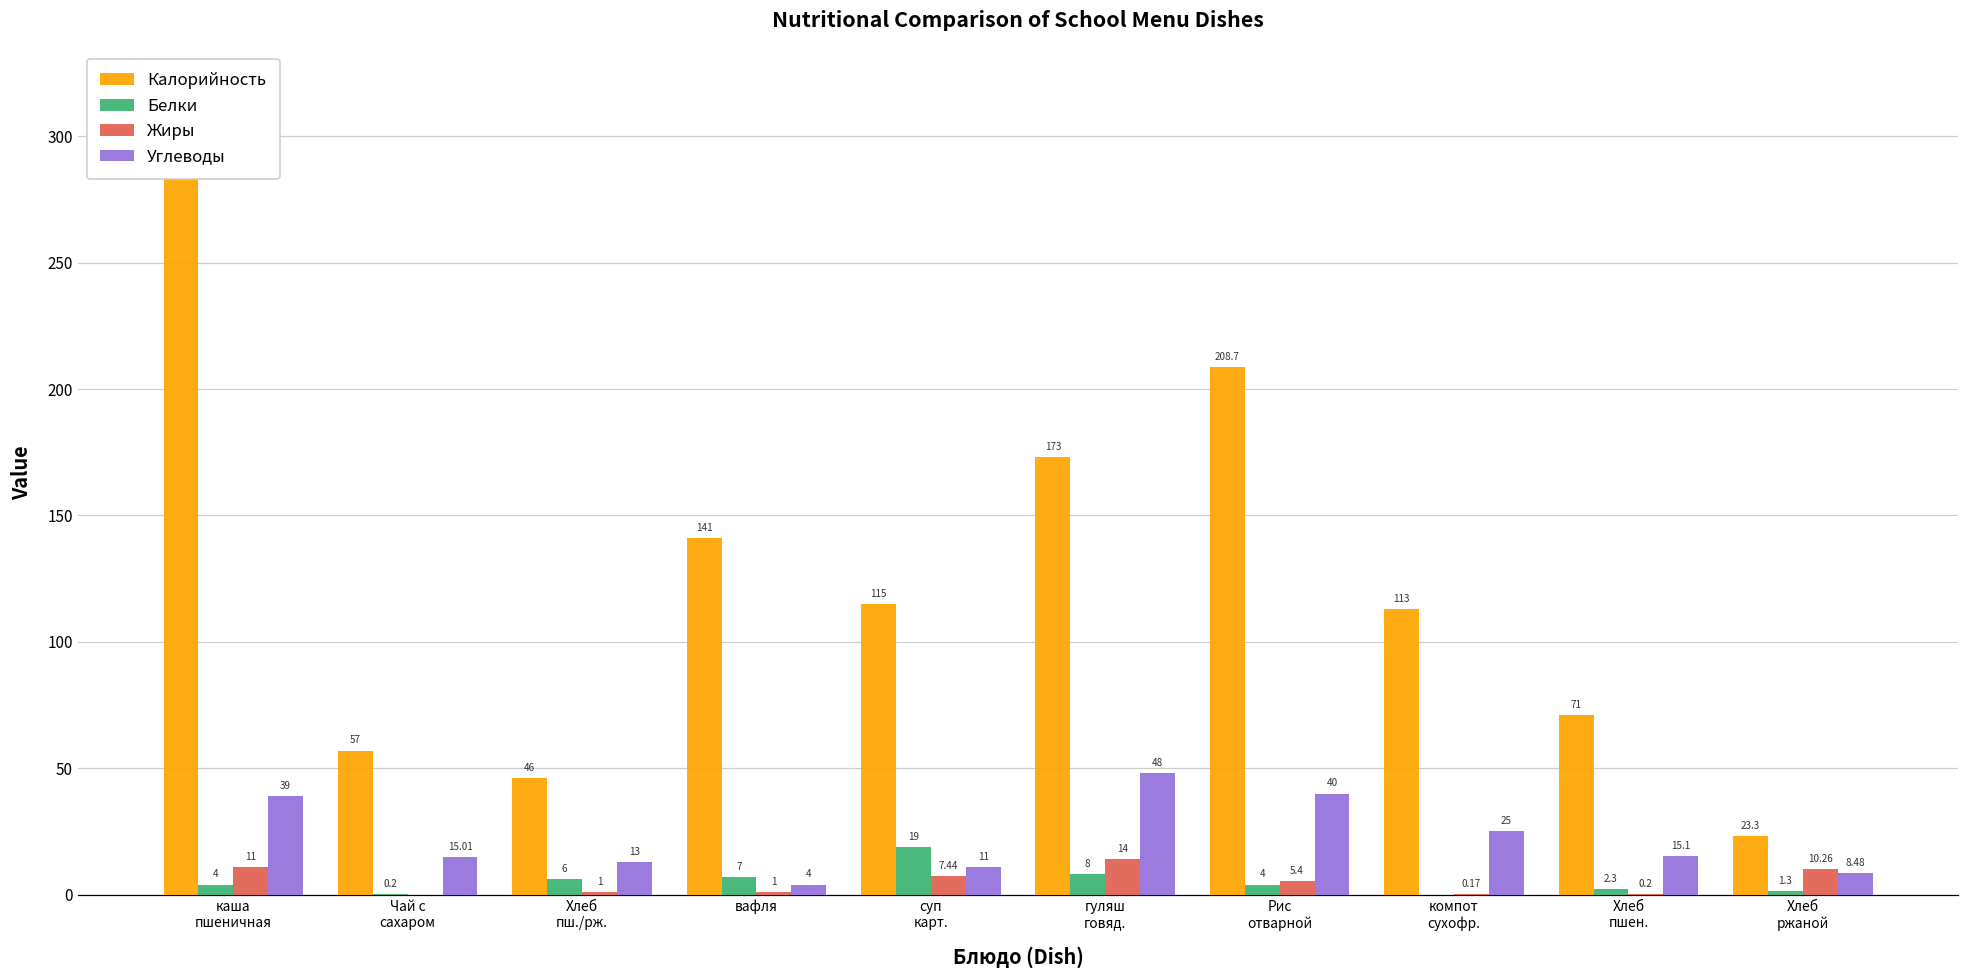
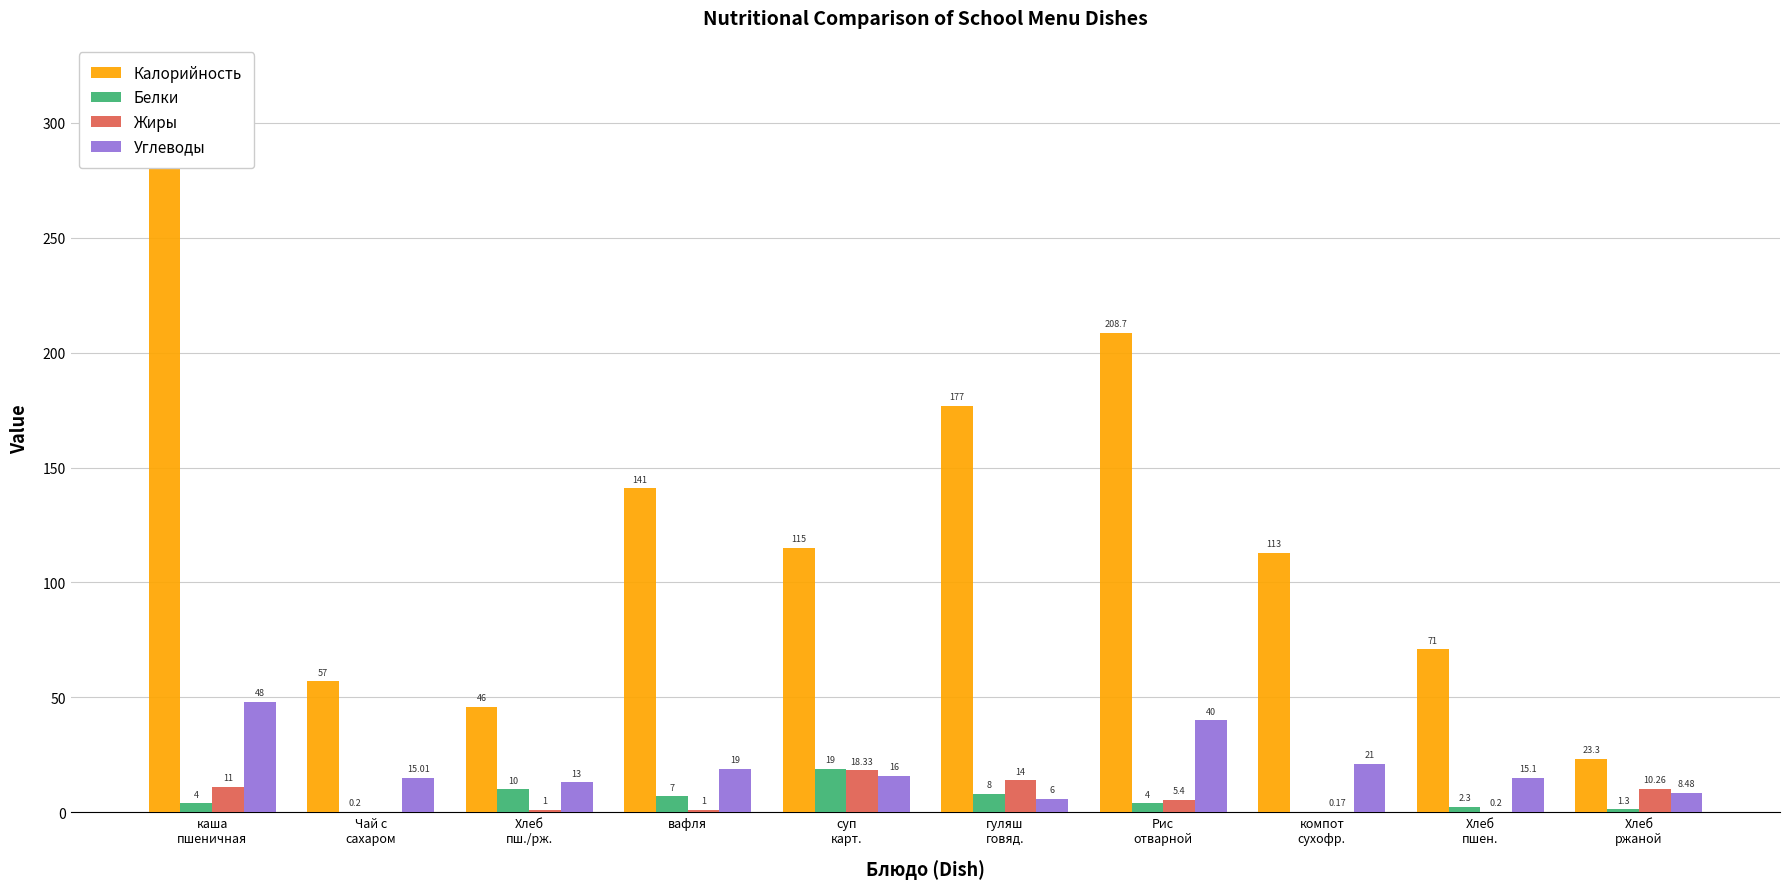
Углеводы, каша пшеничная: 39 -> 48
Белки, Хлеб пш./рж.: 6 -> 10
Углеводы, вафля: 4 -> 19
Жиры, суп карт.: 7.44 -> 18.33
Углеводы, суп карт.: 11 -> 16
Калорийность, гуляш говяд.: 173 -> 177
Углеводы, гуляш говяд.: 48 -> 6
Углеводы, компот сухофр.: 25 -> 21
